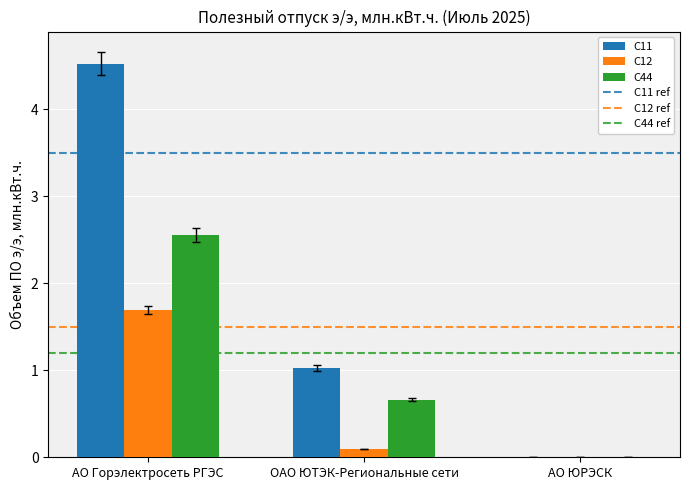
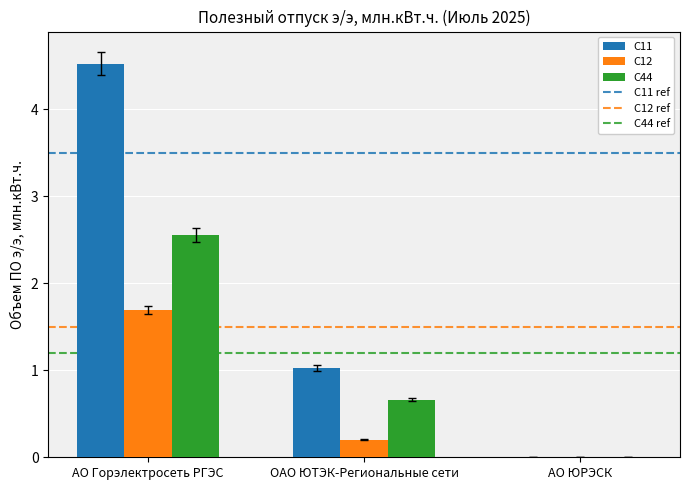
C12, ОАО ЮТЭК-Региональные сети: 0.1 -> 0.2
